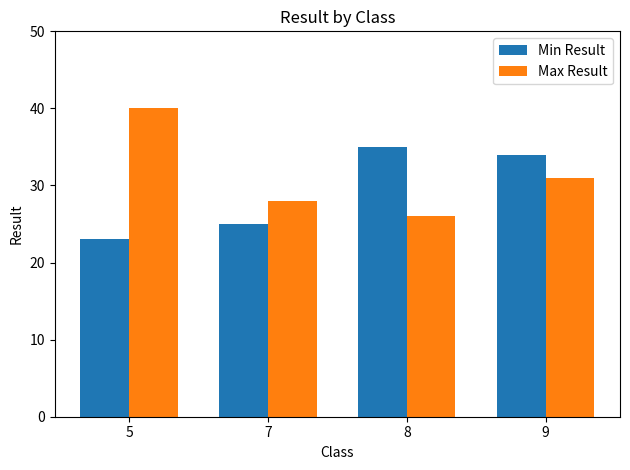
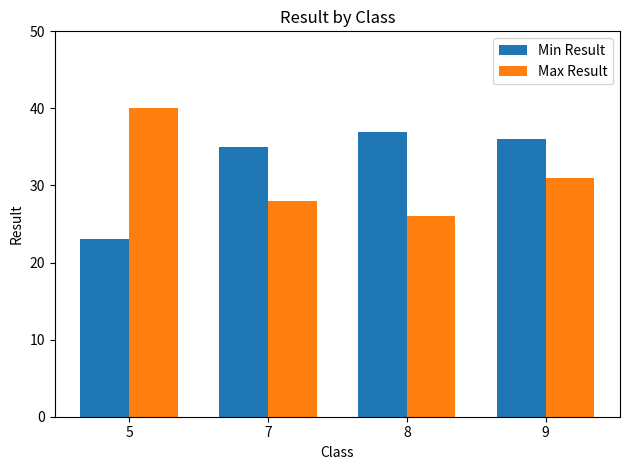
Min Result, 7: 25 -> 35
Min Result, 8: 35 -> 37
Min Result, 9: 34 -> 36
